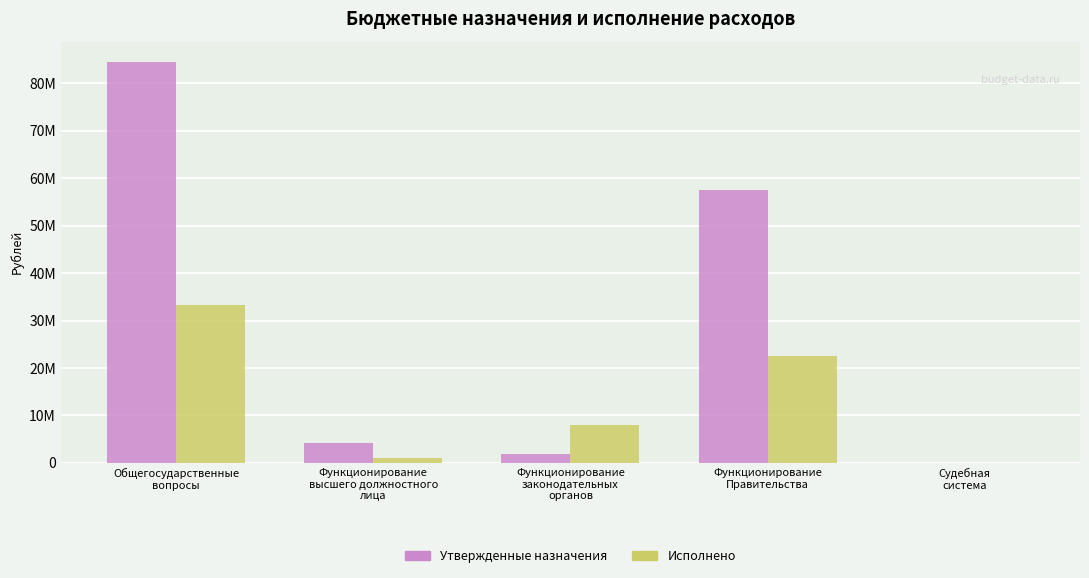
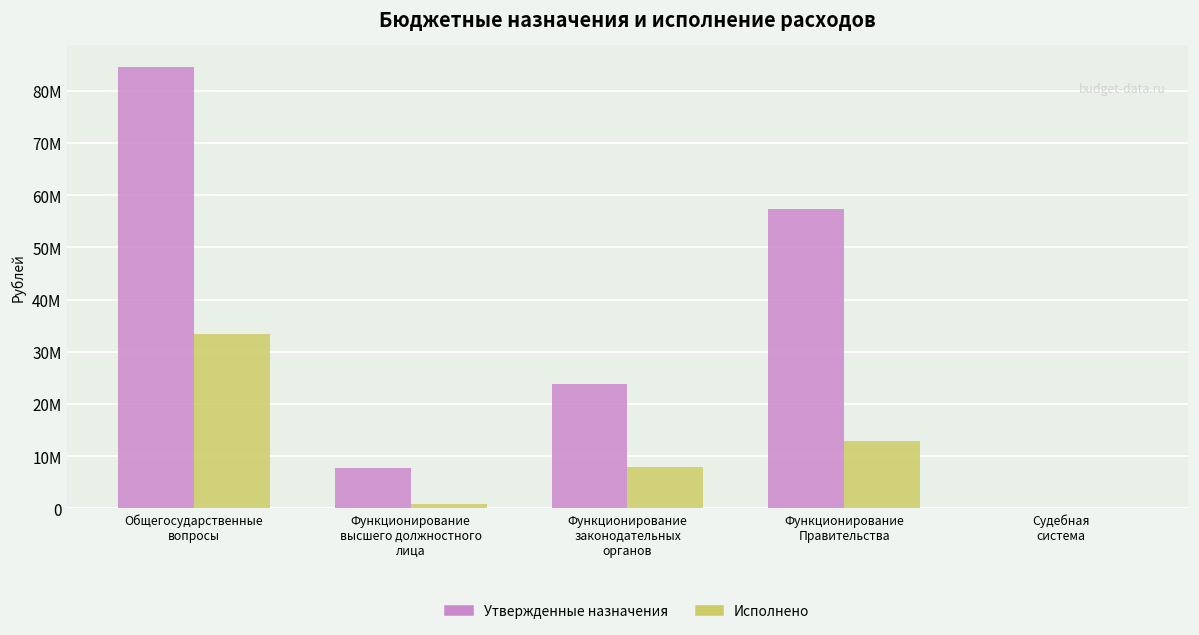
Утвержденные назначения, Функционирование высшего должностного лица: 4000000 -> 8000000
Утвержденные назначения, Функционирование законодательных органов: 2000000 -> 24000000
Исполнено, Функционирование Правительства: 22000000 -> 13000000
